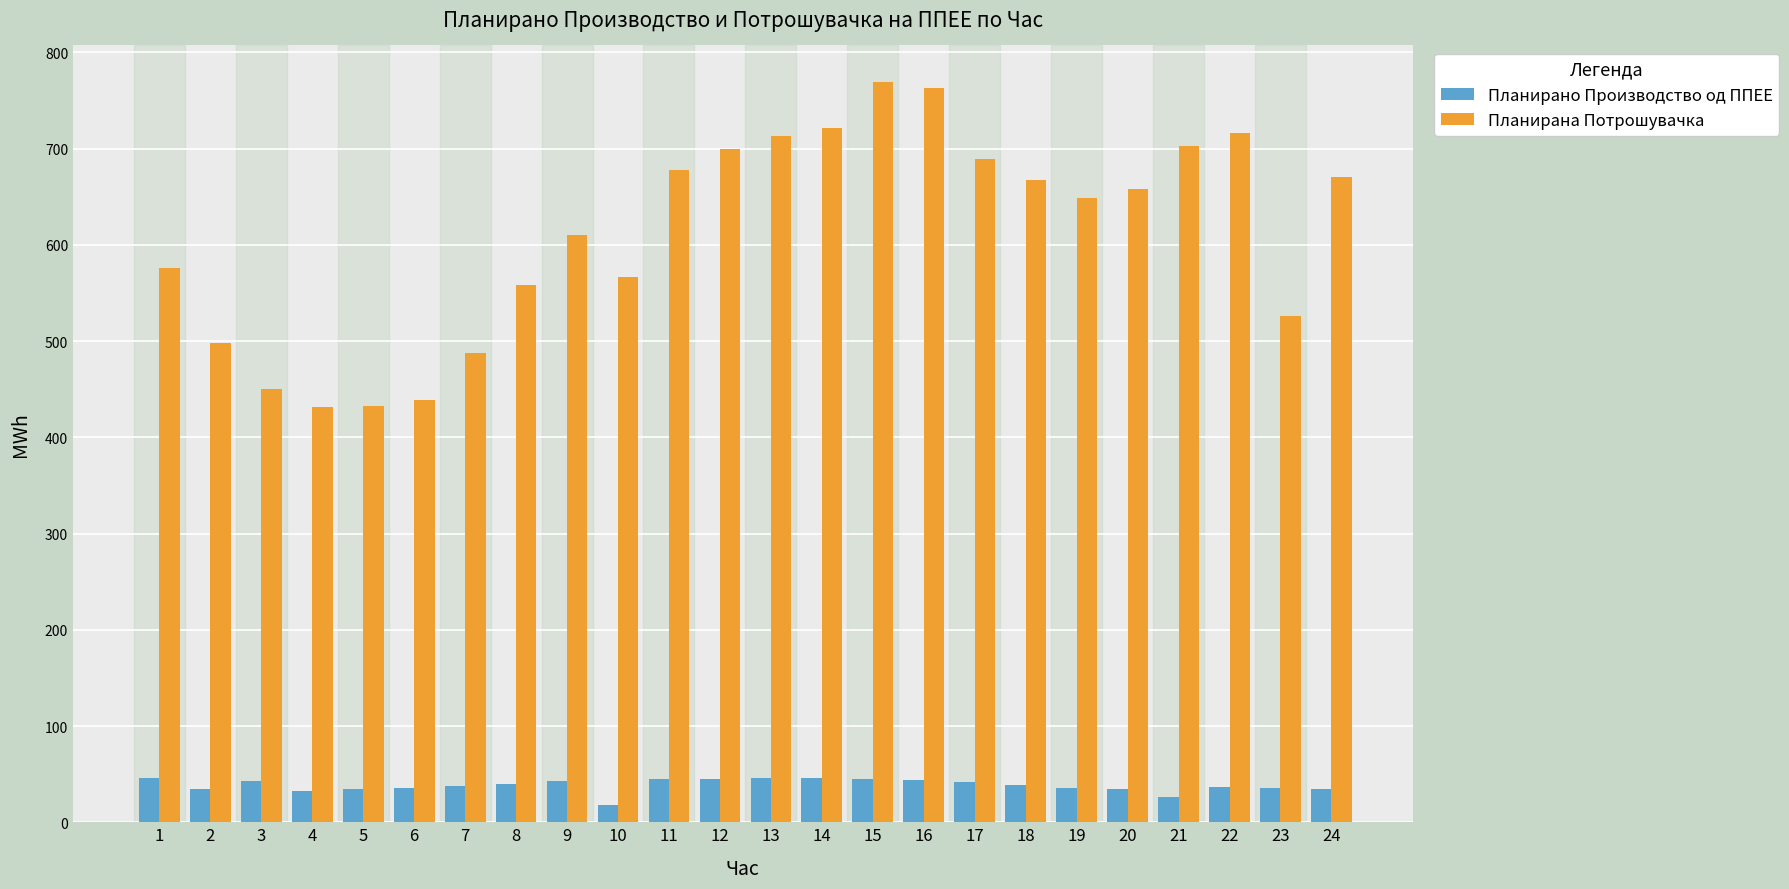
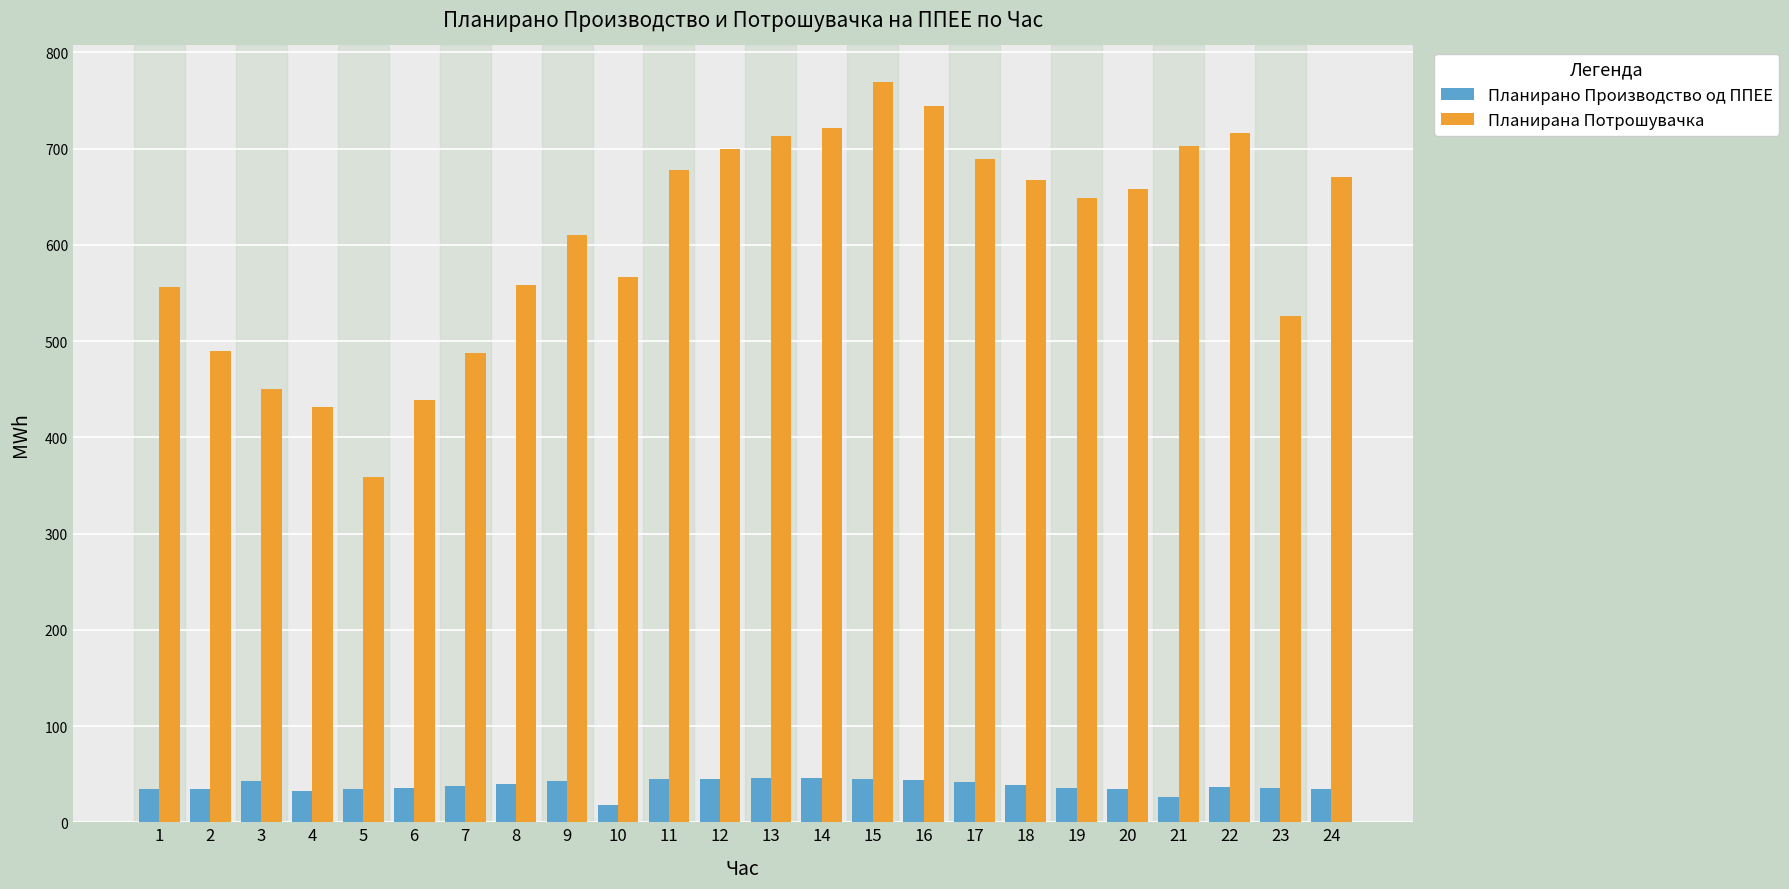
Планирано Производство од ППЕЕ, 1: 50 -> 30
Планирана Потрошувачка, 1: 580 -> 560
Планирана Потрошувачка, 2: 500 -> 490
Планирана Потрошувачка, 5: 430 -> 360
Планирана Потрошувачка, 16: 760 -> 740
